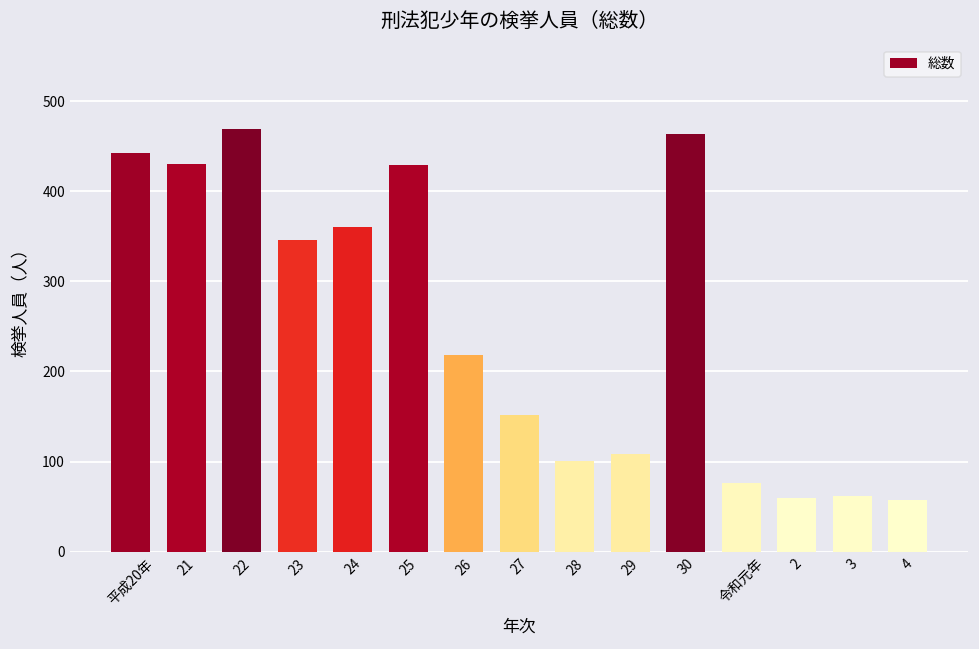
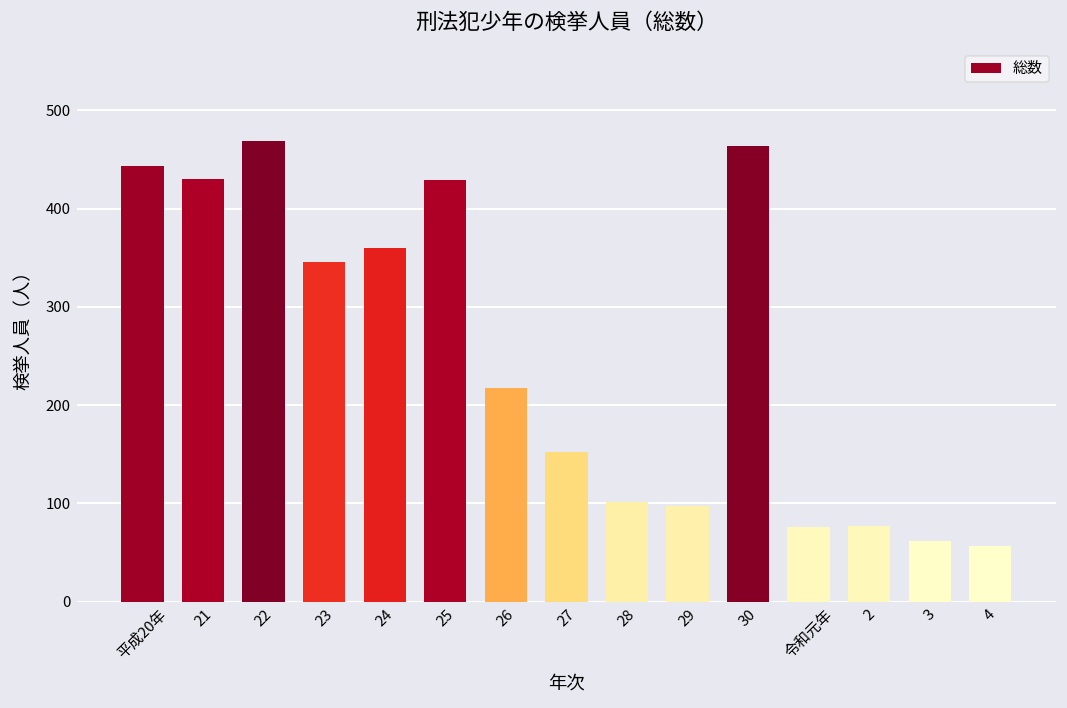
29: 110 -> 100
2: 60 -> 80
